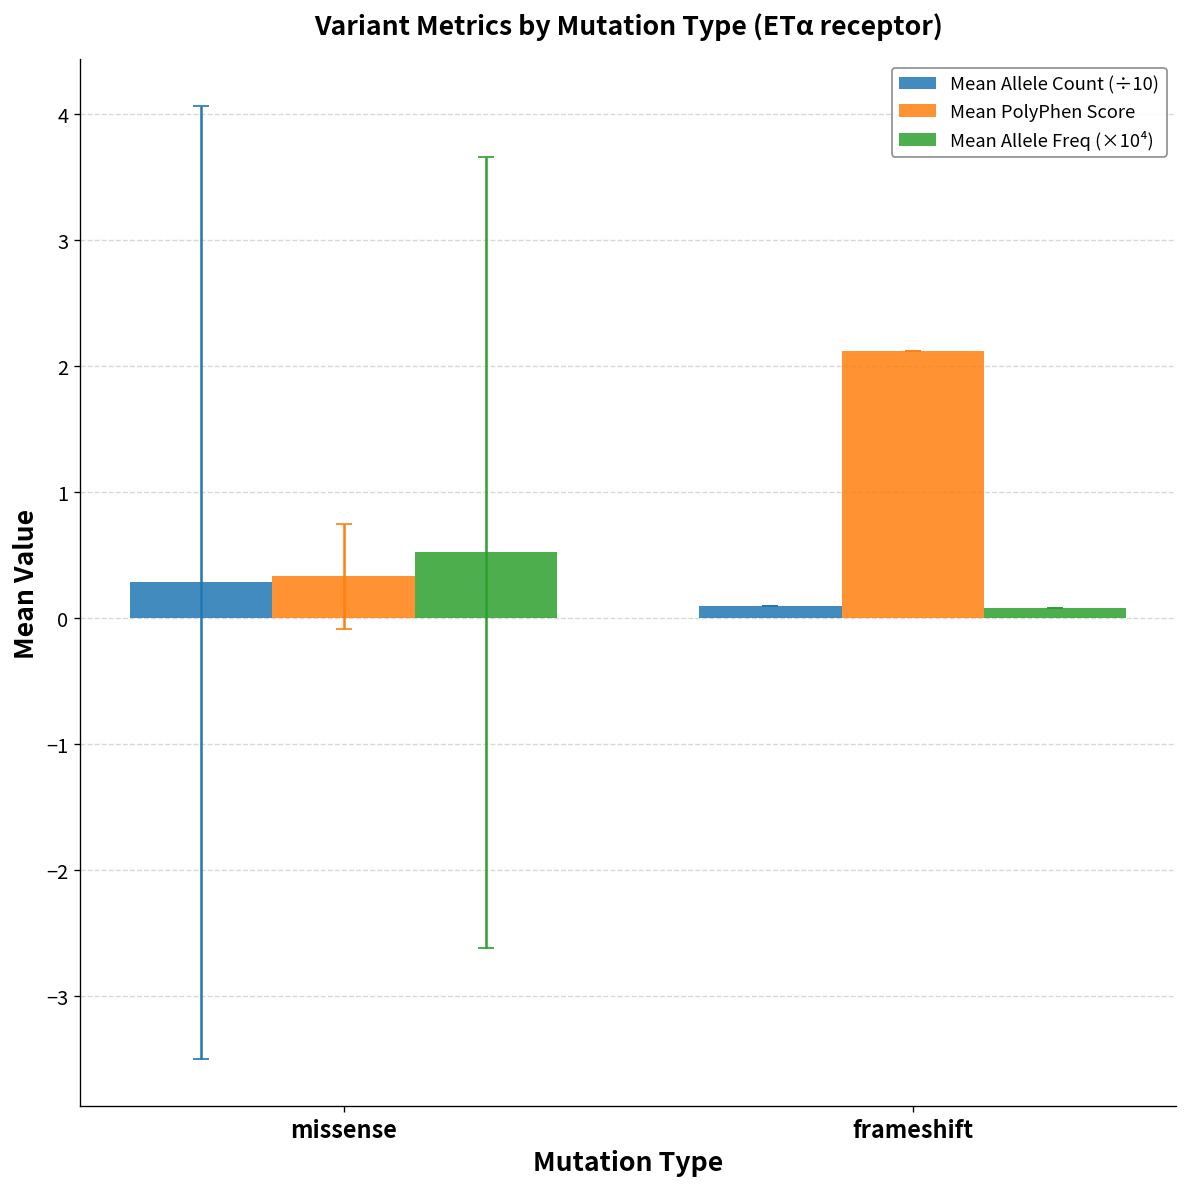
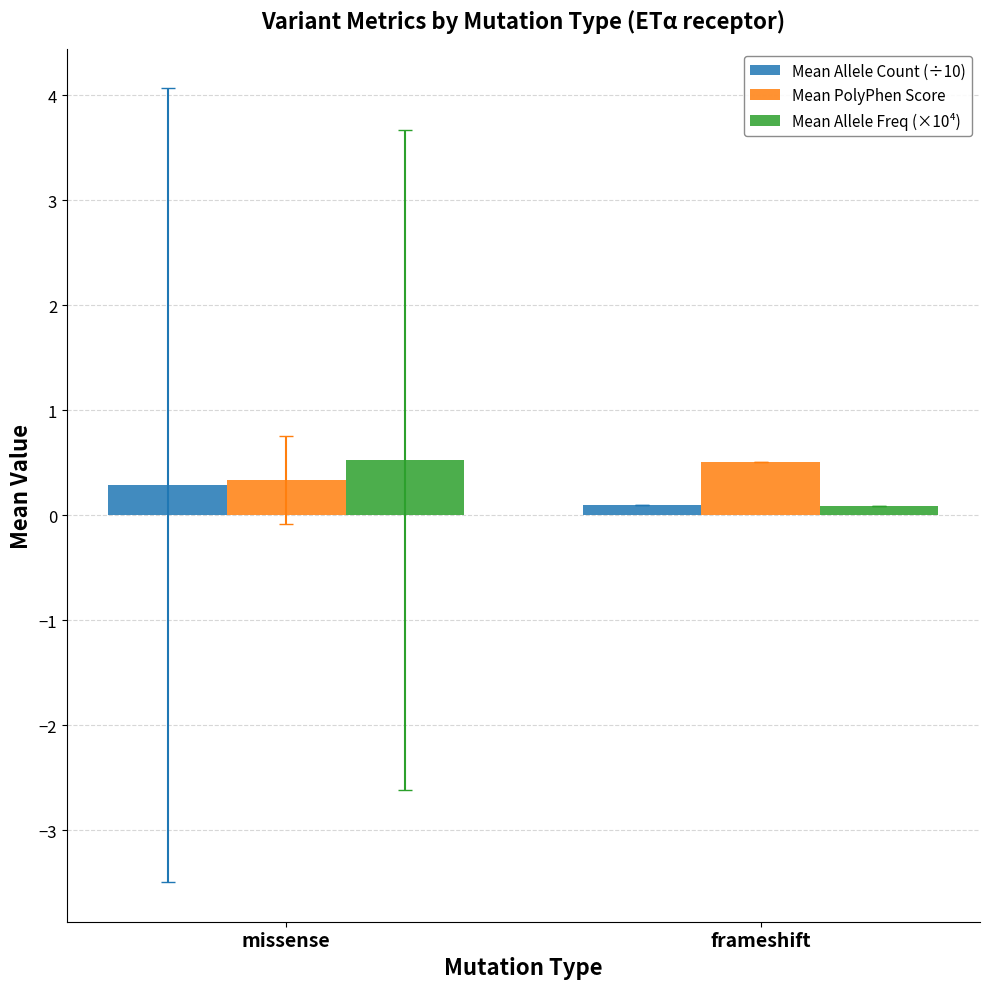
Mean PolyPhen Score, frameshift: 2.12 -> 0.51
